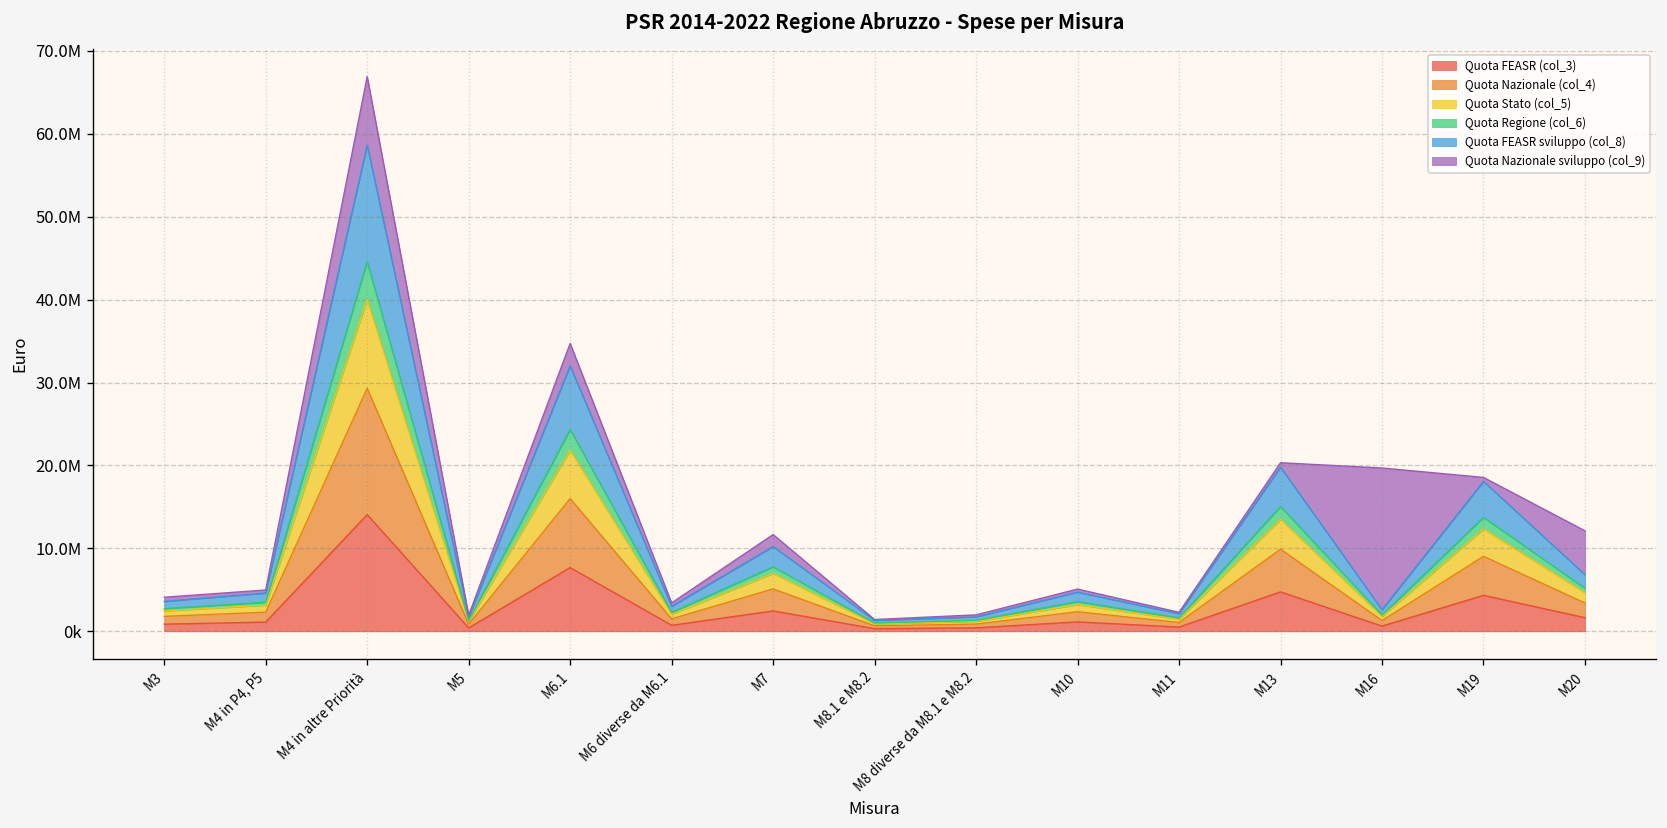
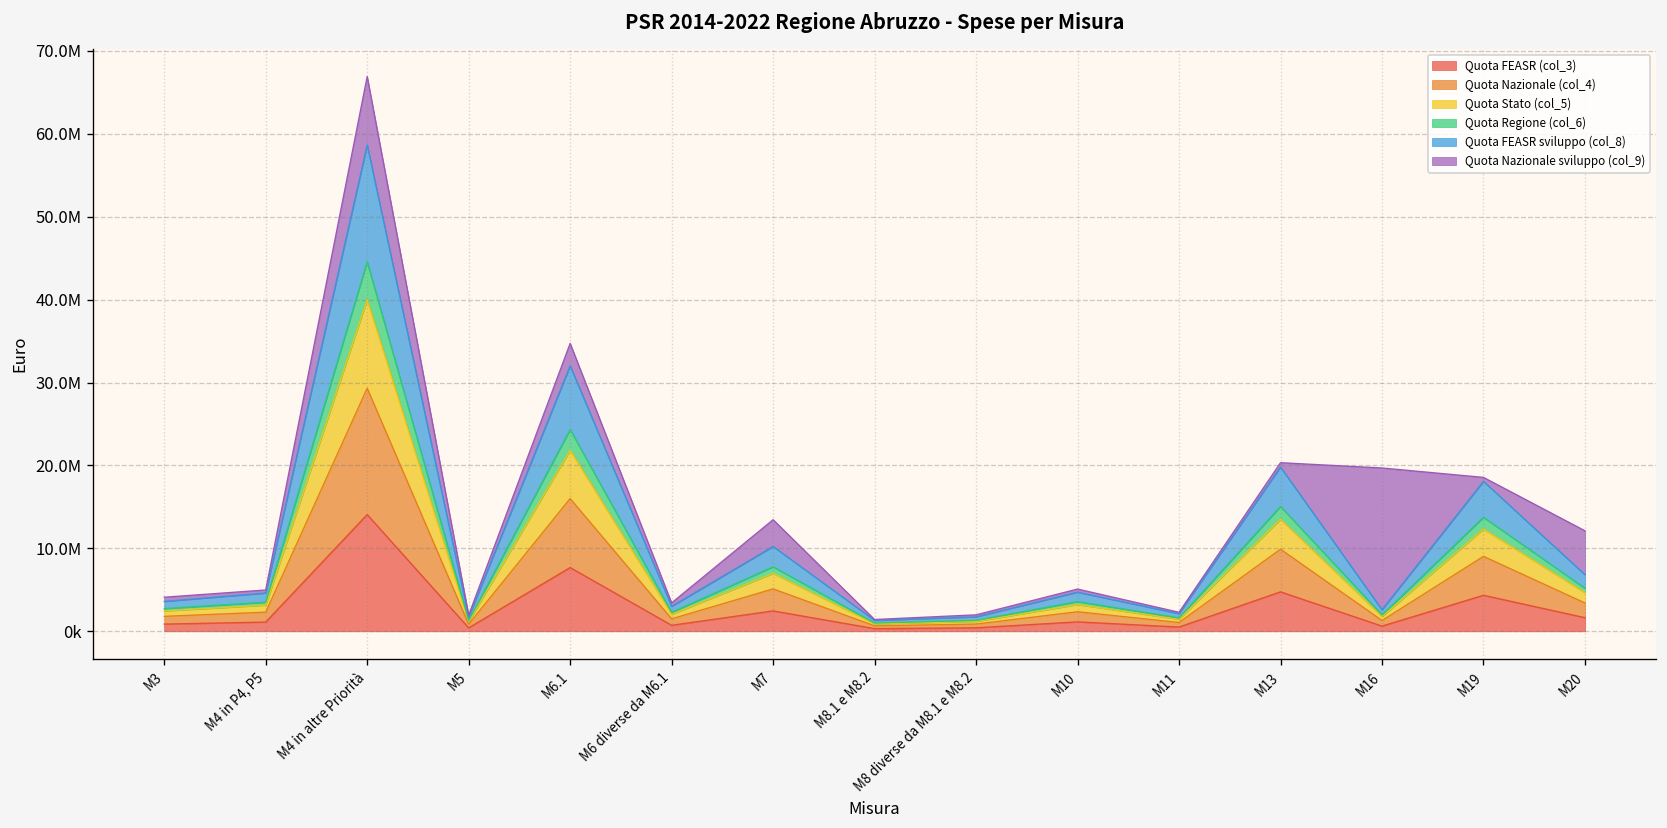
Quota Nazionale sviluppo (col_9), M7: 1000000 -> 3000000
